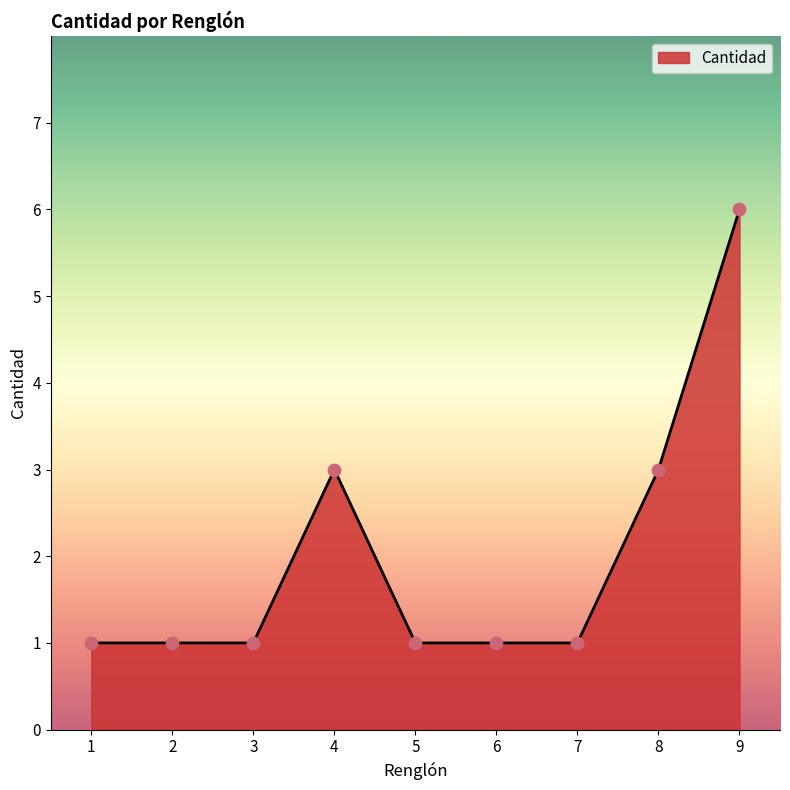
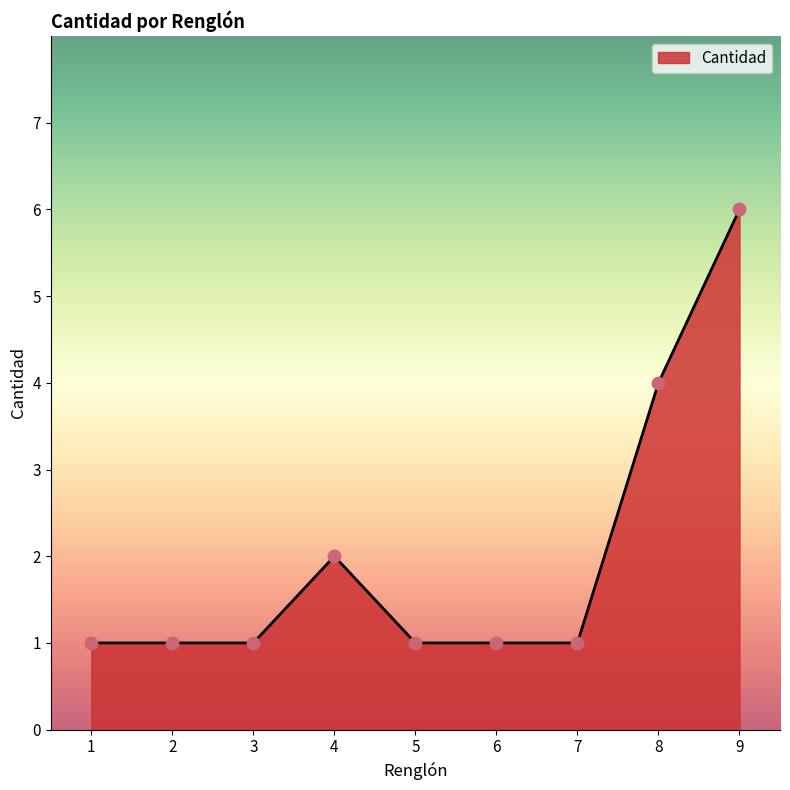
4: 3 -> 2
8: 3 -> 4
